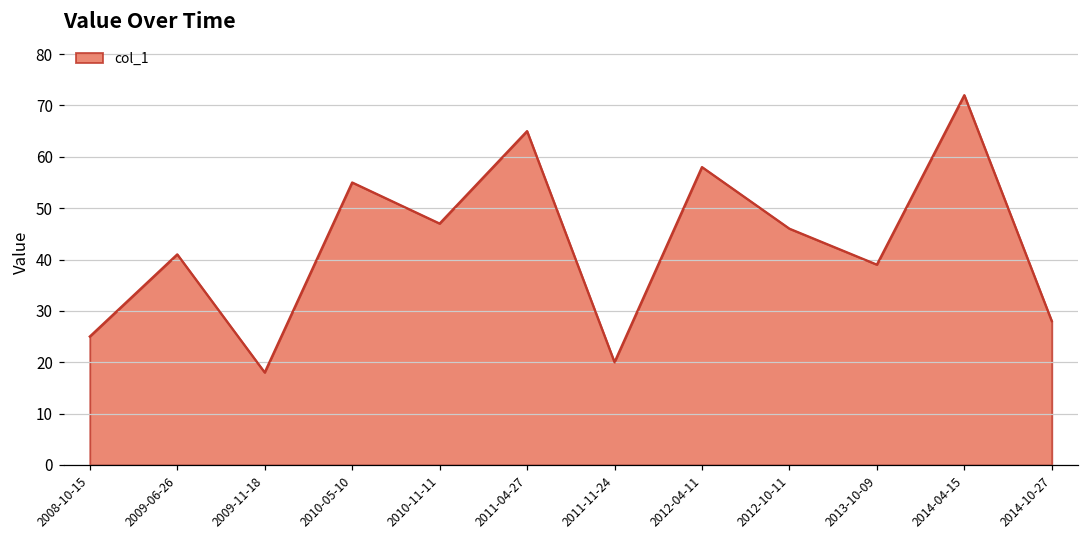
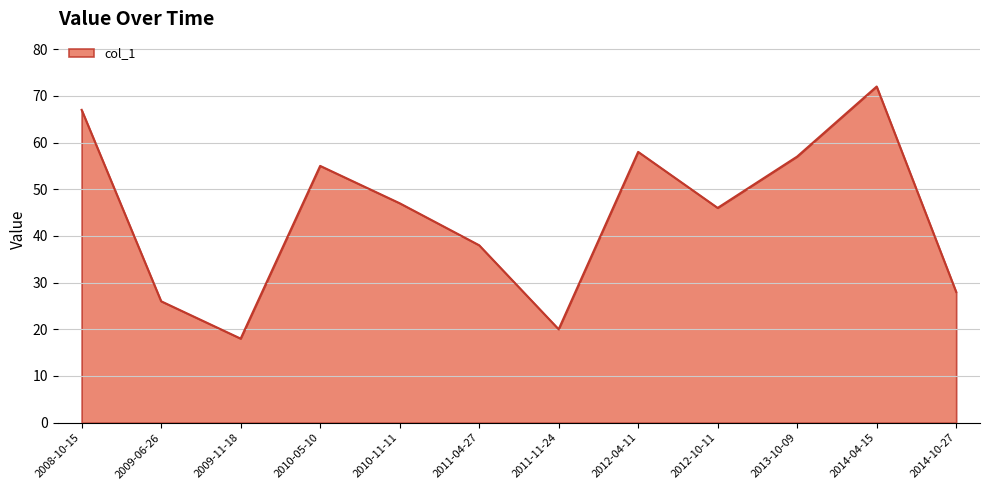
2008-10-15: 25 -> 67
2009-06-26: 41 -> 26
2011-04-27: 65 -> 38
2013-10-09: 39 -> 57
